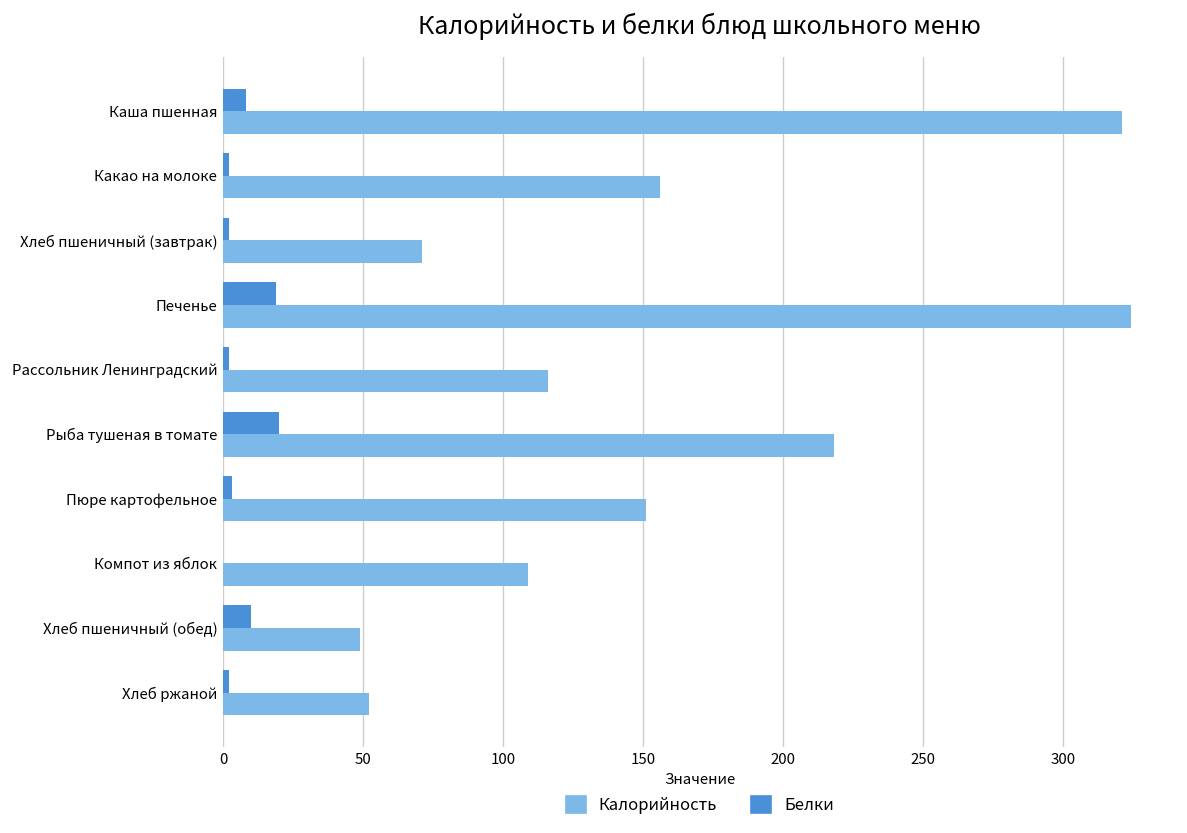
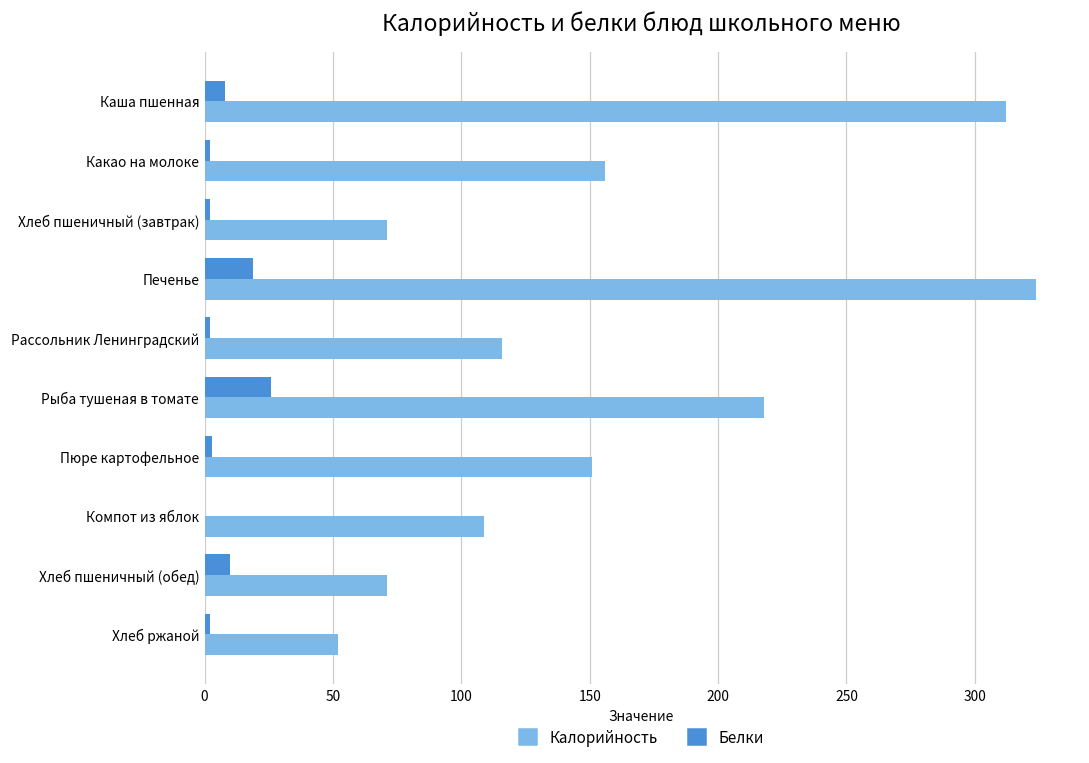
Калорийность, Каша пшенная: 321 -> 312
Белки, Рыба тушеная в томате: 20 -> 26
Калорийность, Хлеб пшеничный (обед): 49 -> 71
